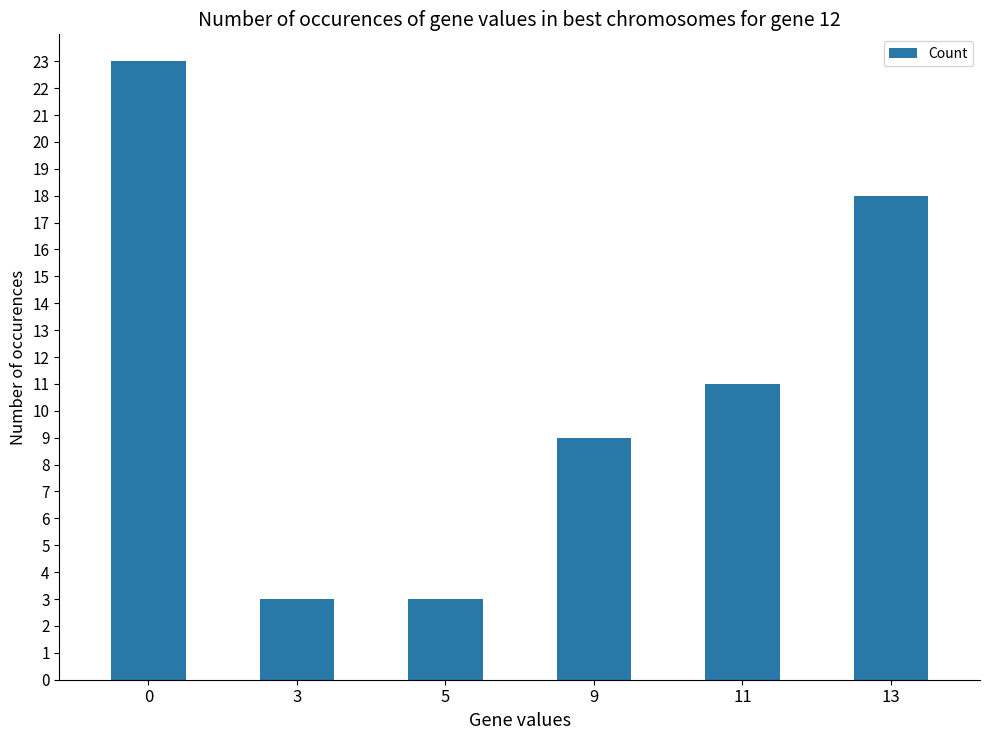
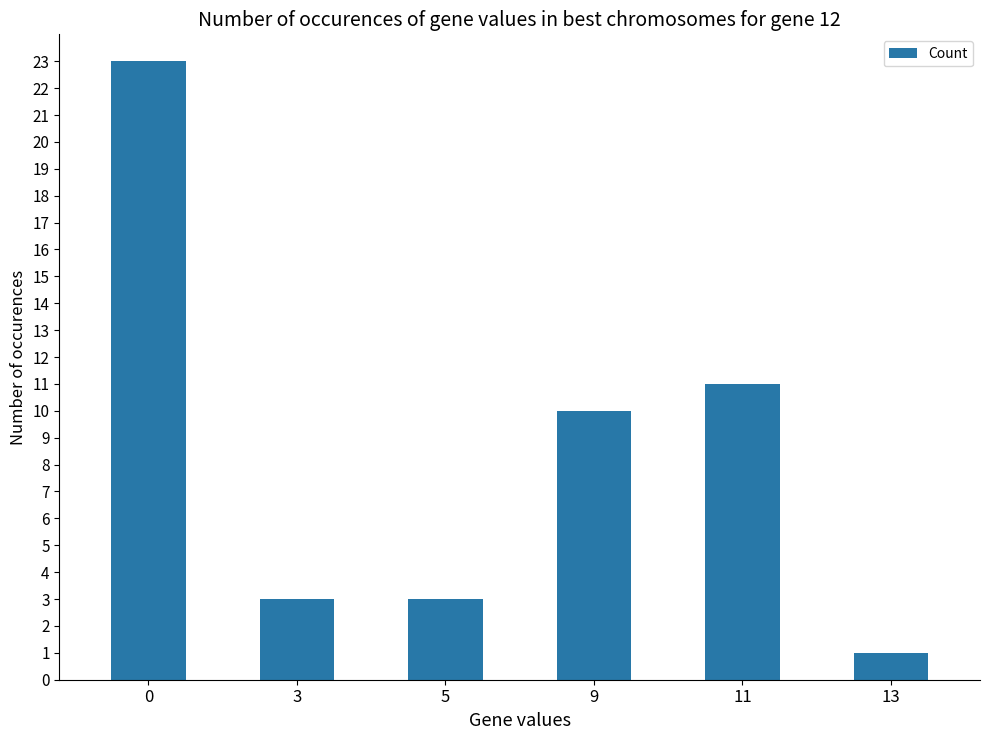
9: 9 -> 10
13: 18 -> 1
